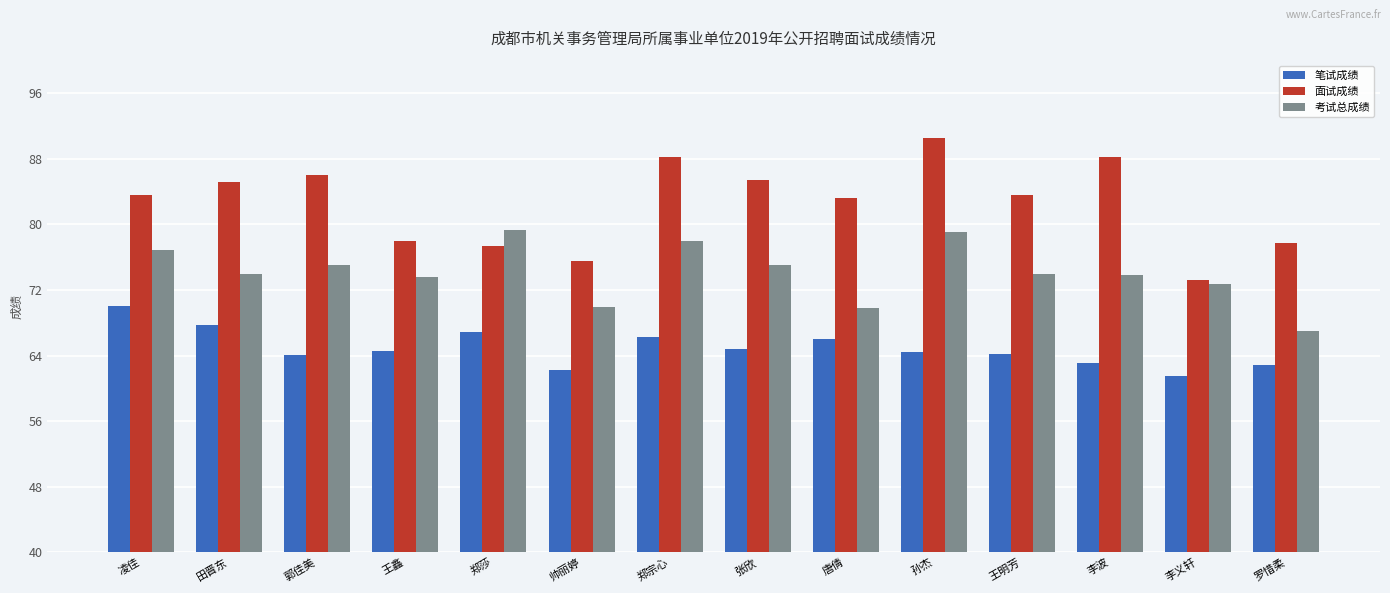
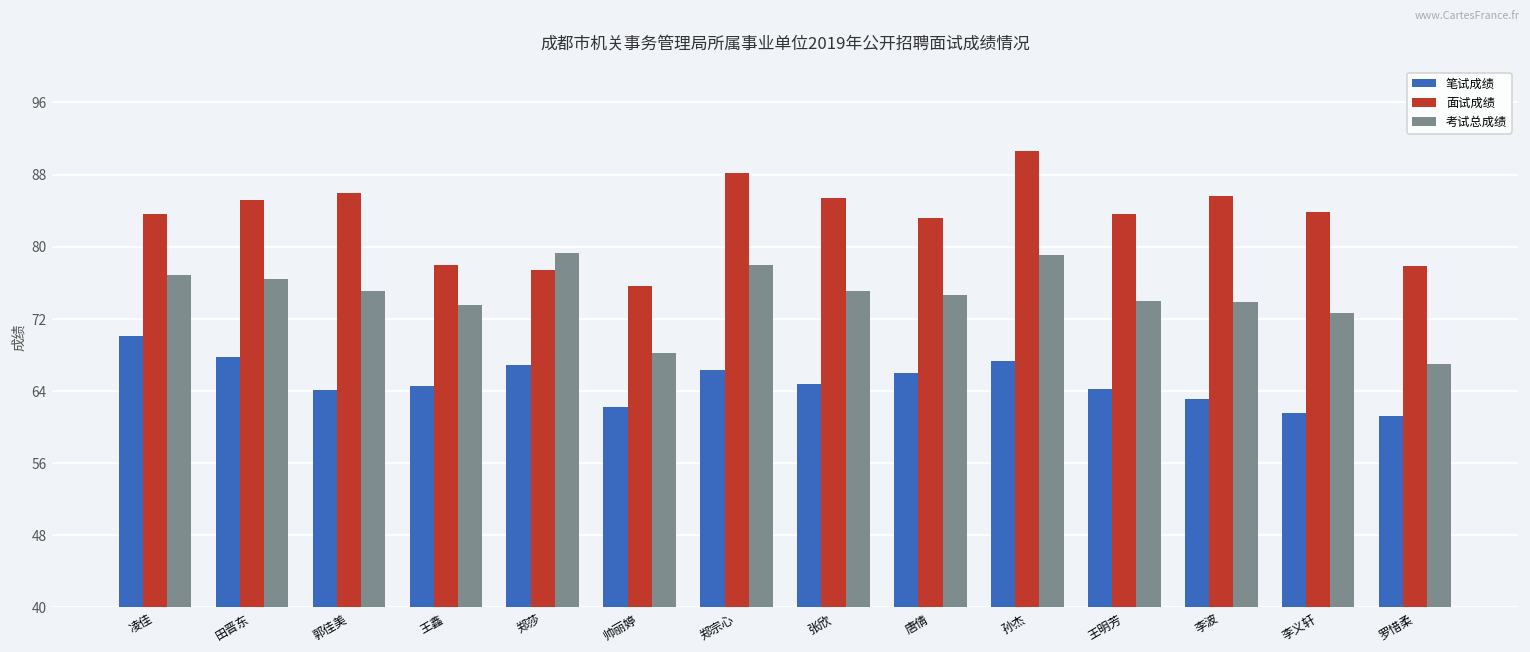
考试总成绩, 田晋东: 74 -> 76
考试总成绩, 帅丽婷: 70 -> 68
考试总成绩, 唐倩: 70 -> 75
笔试成绩, 孙杰: 64 -> 67
面试成绩, 李波: 88 -> 86
面试成绩, 李义轩: 73 -> 84
笔试成绩, 罗惜柔: 63 -> 61
